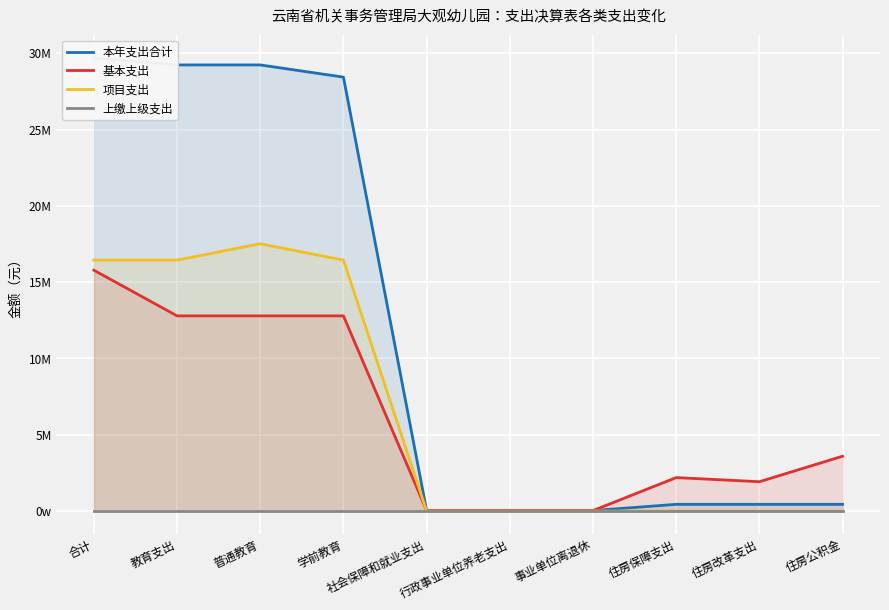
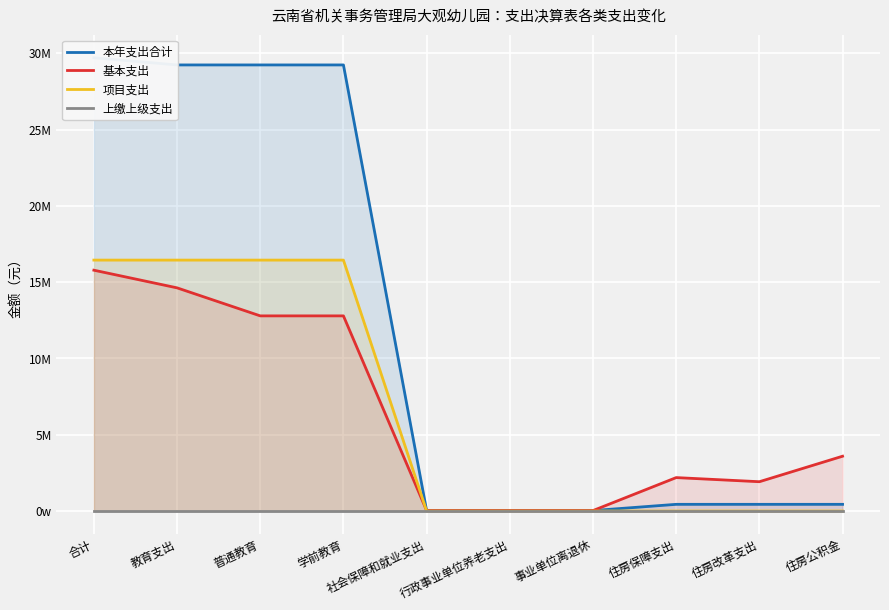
基本支出, 教育支出: 12800000 -> 14600000
项目支出, 普通教育: 17500000 -> 16400000
本年支出合计, 学前教育: 28400000 -> 29200000
